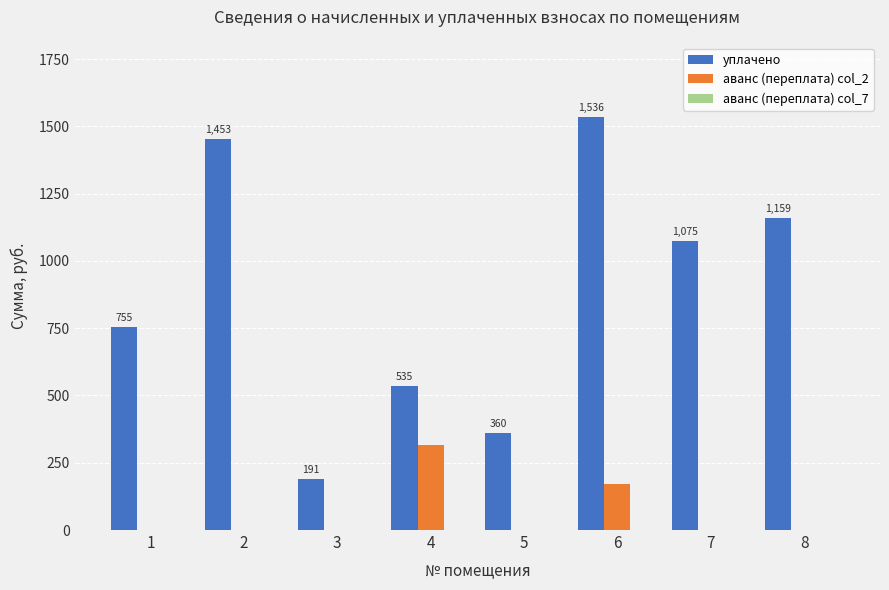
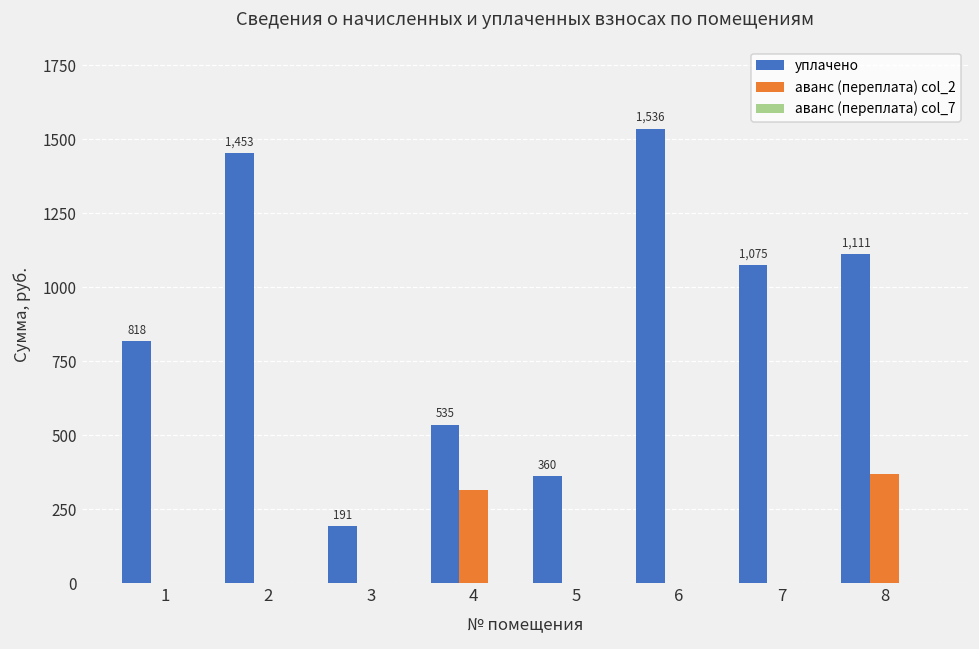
уплачено, 1: 755 -> 818
аванс (переплата) col_2, 6: 170 -> 0
уплачено, 8: 1,159 -> 1,111
аванс (переплата) col_2, 8: 0 -> 370
